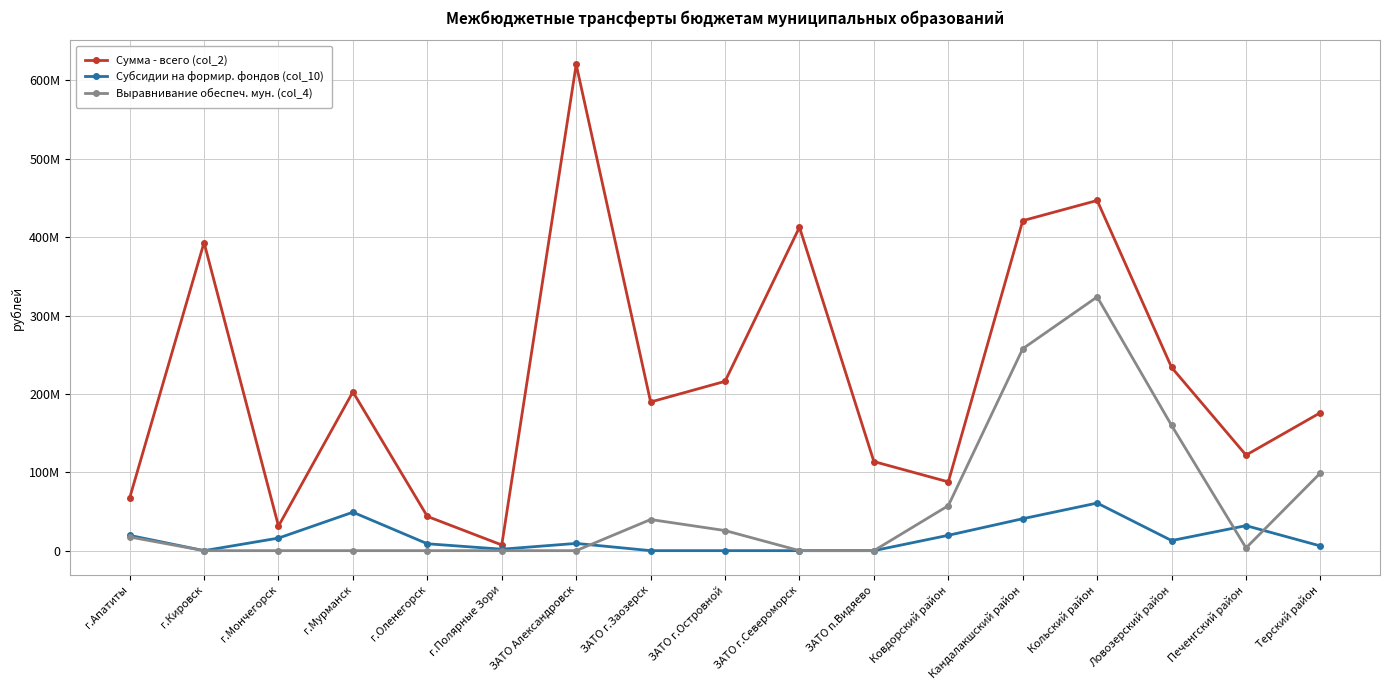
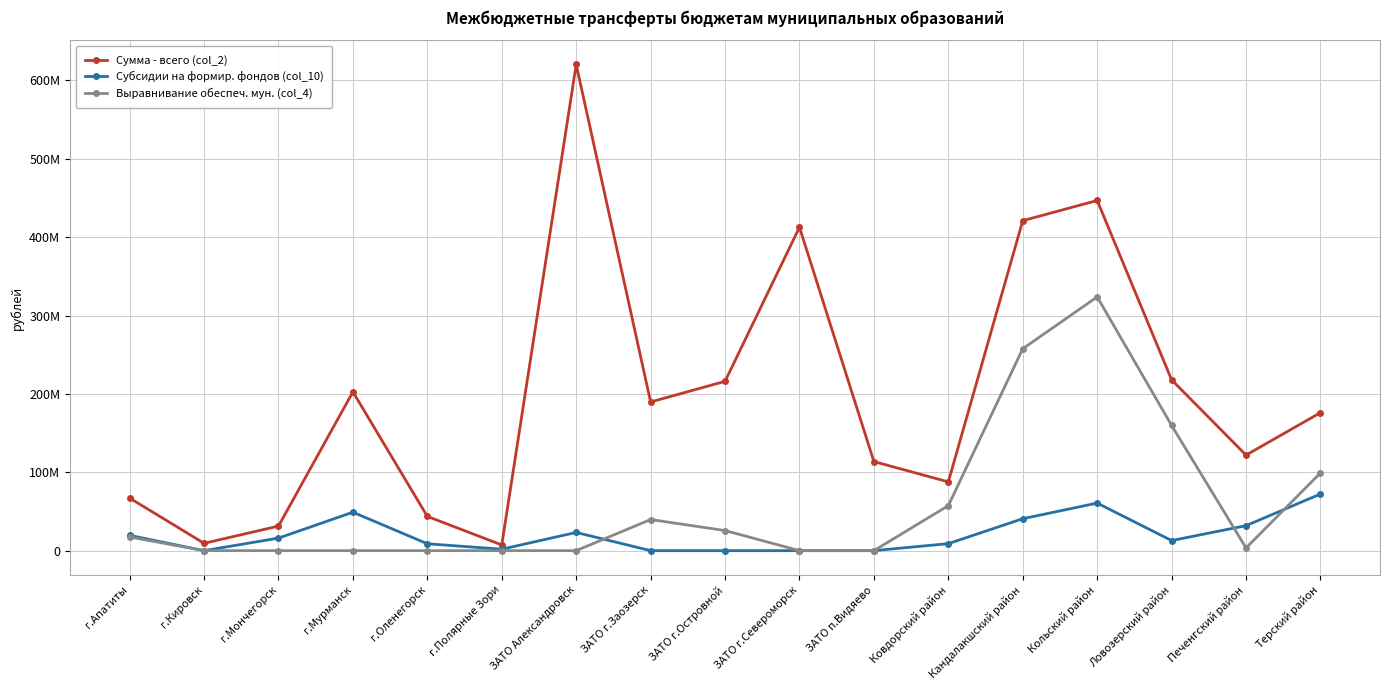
Сумма - всего (col_2), г.Кировск: 390000000 -> 10000000
Субсидии на формир. фондов (col_10), ЗАТО Александровск: 10000000 -> 20000000
Субсидии на формир. фондов (col_10), Ковдорский район: 20000000 -> 10000000
Сумма - всего (col_2), Ловозерский район: 230000000 -> 220000000
Субсидии на формир. фондов (col_10), Терский район: 10000000 -> 70000000
